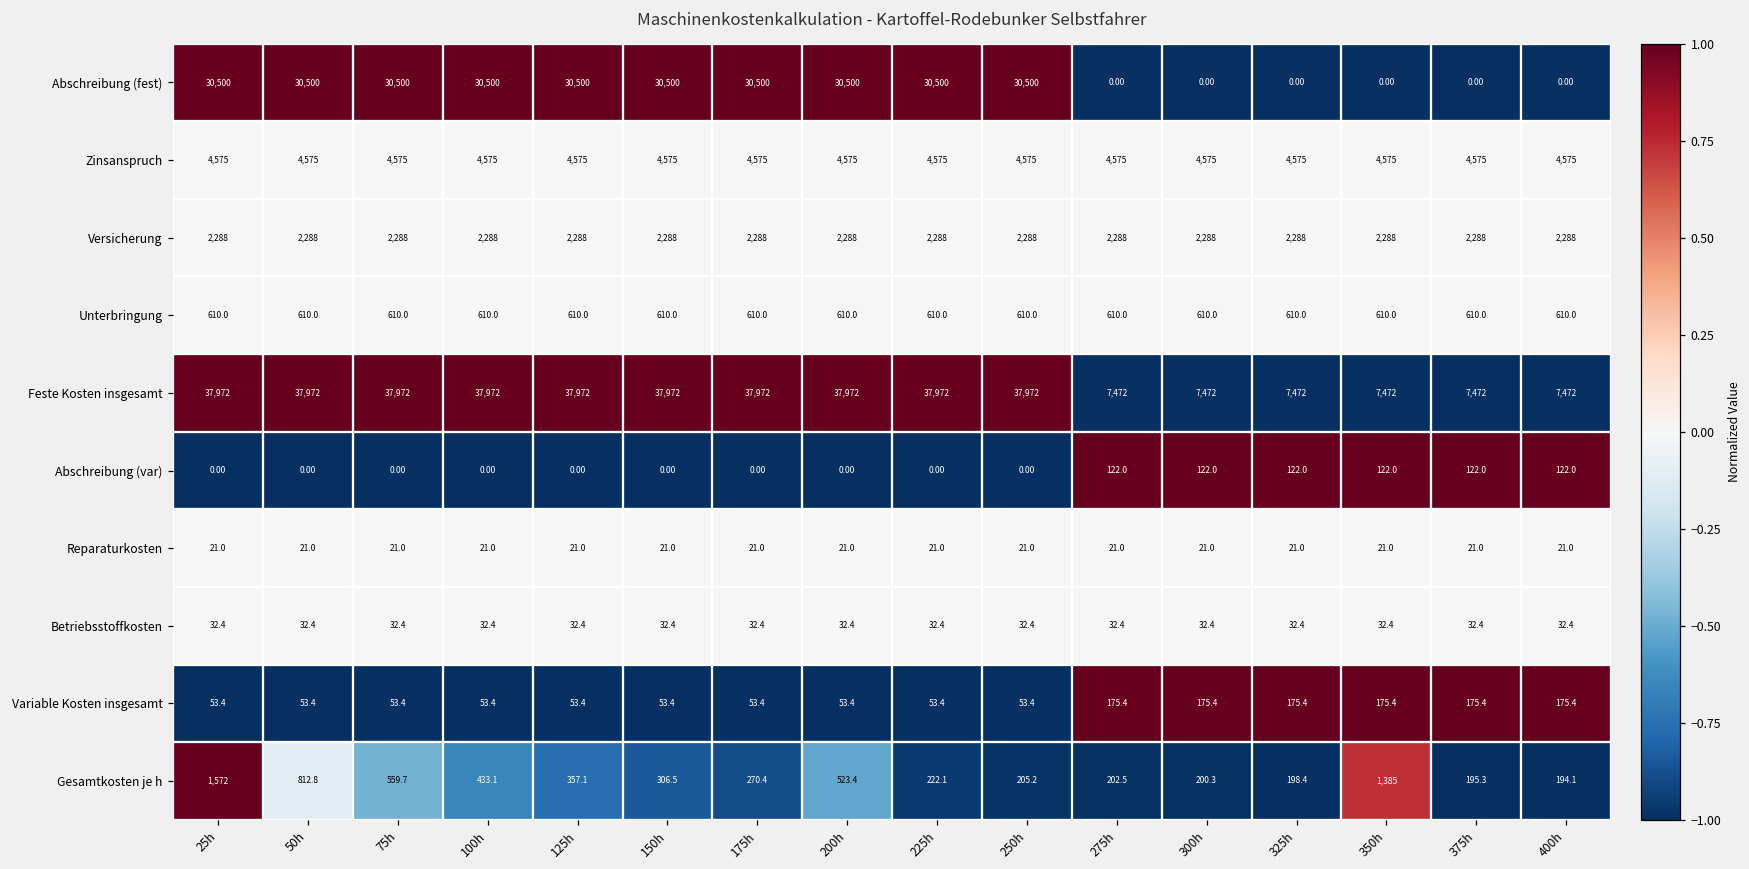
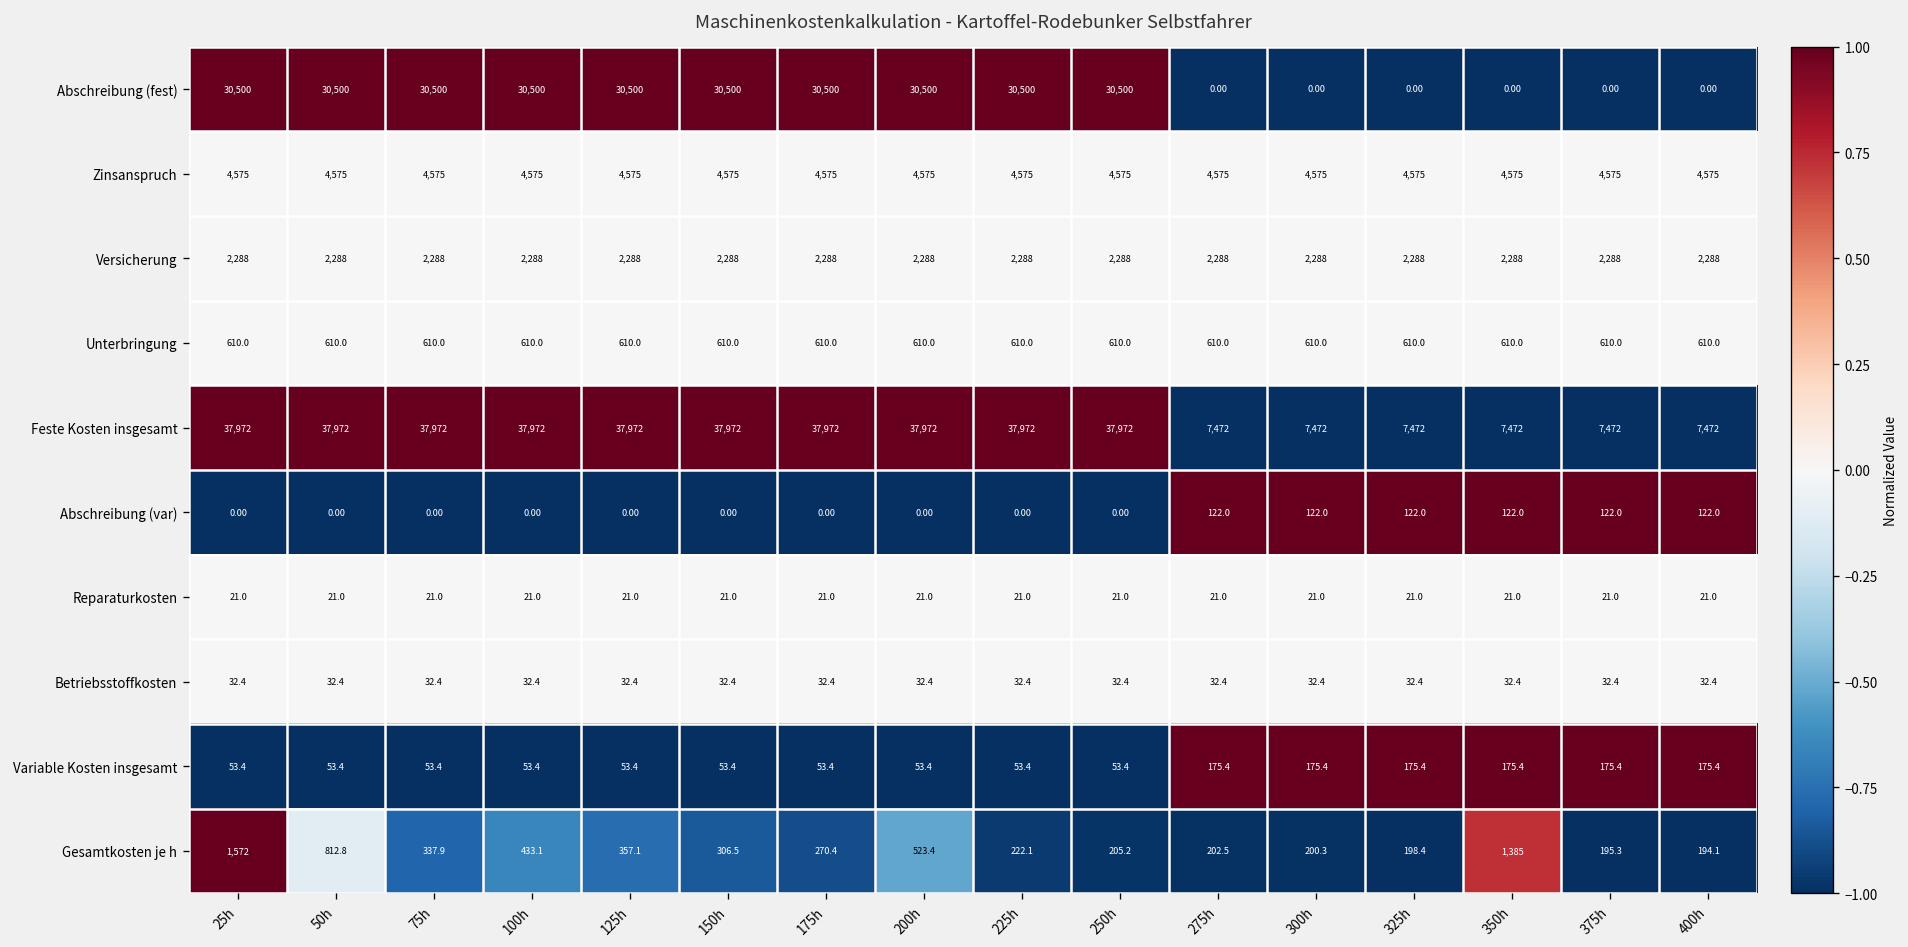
Gesamtkosten je h, 75h: 559.7 -> 337.9
